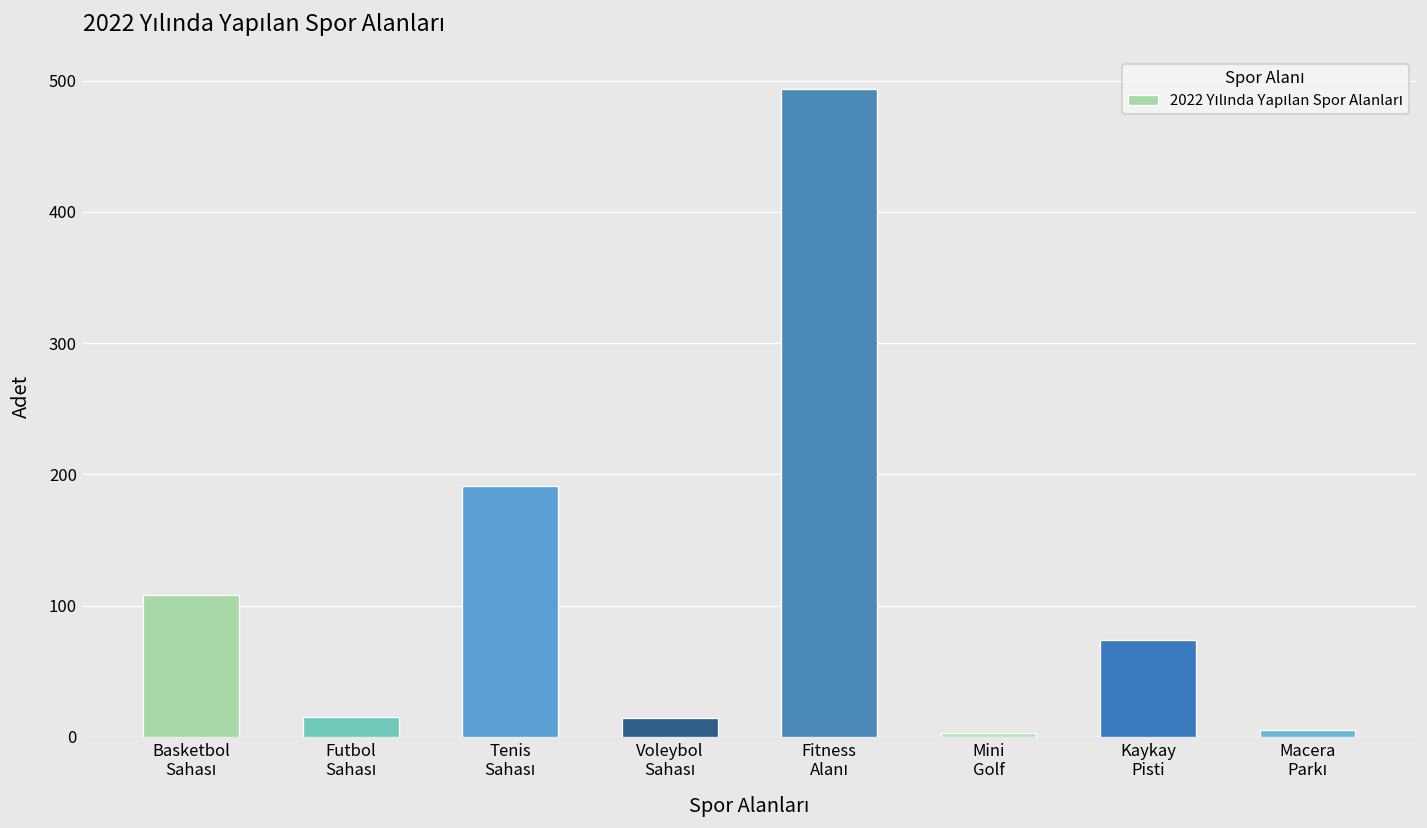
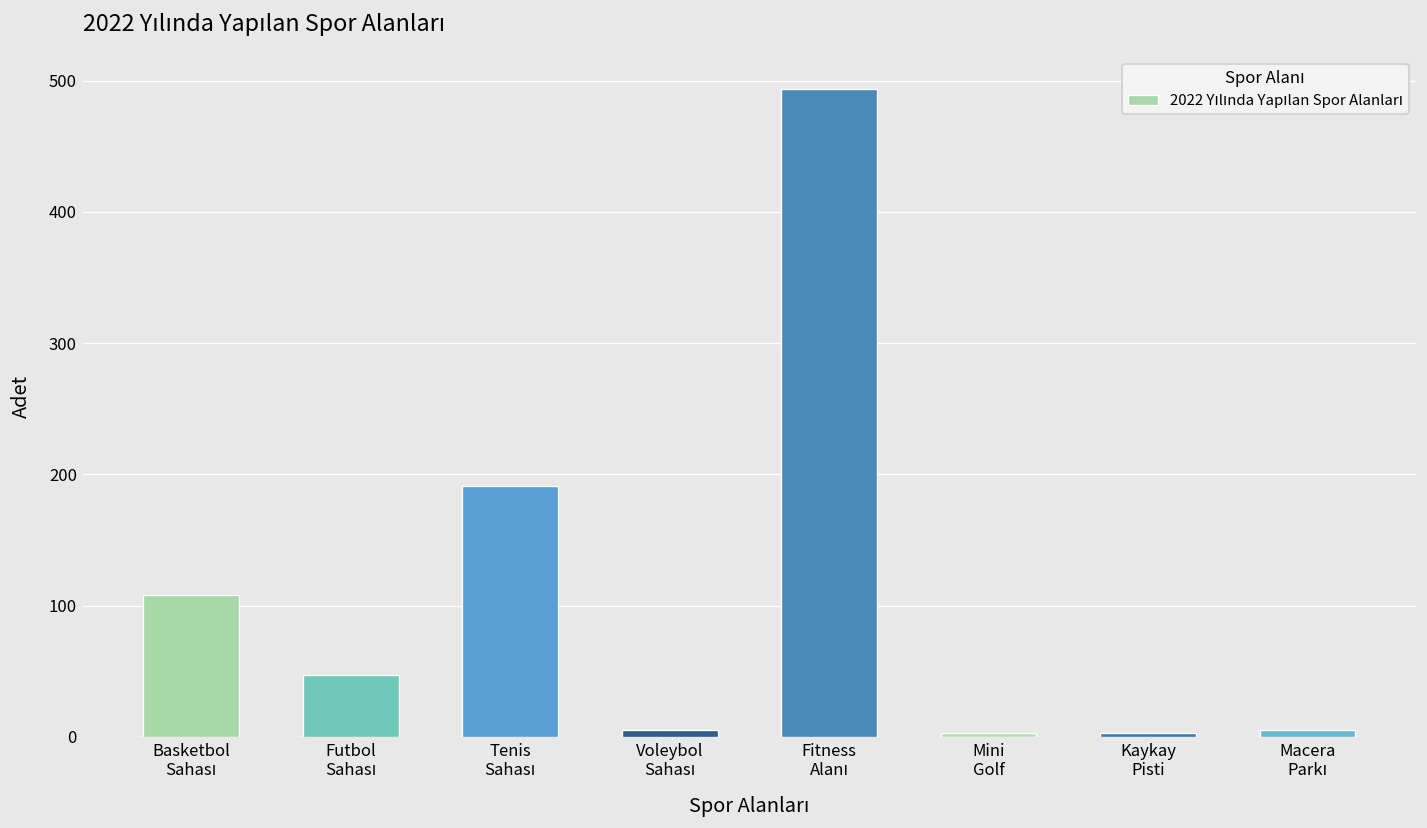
Futbol Sahası: 15 -> 47
Voleybol Sahası: 14 -> 5
Kaykay Pisti: 74 -> 3
